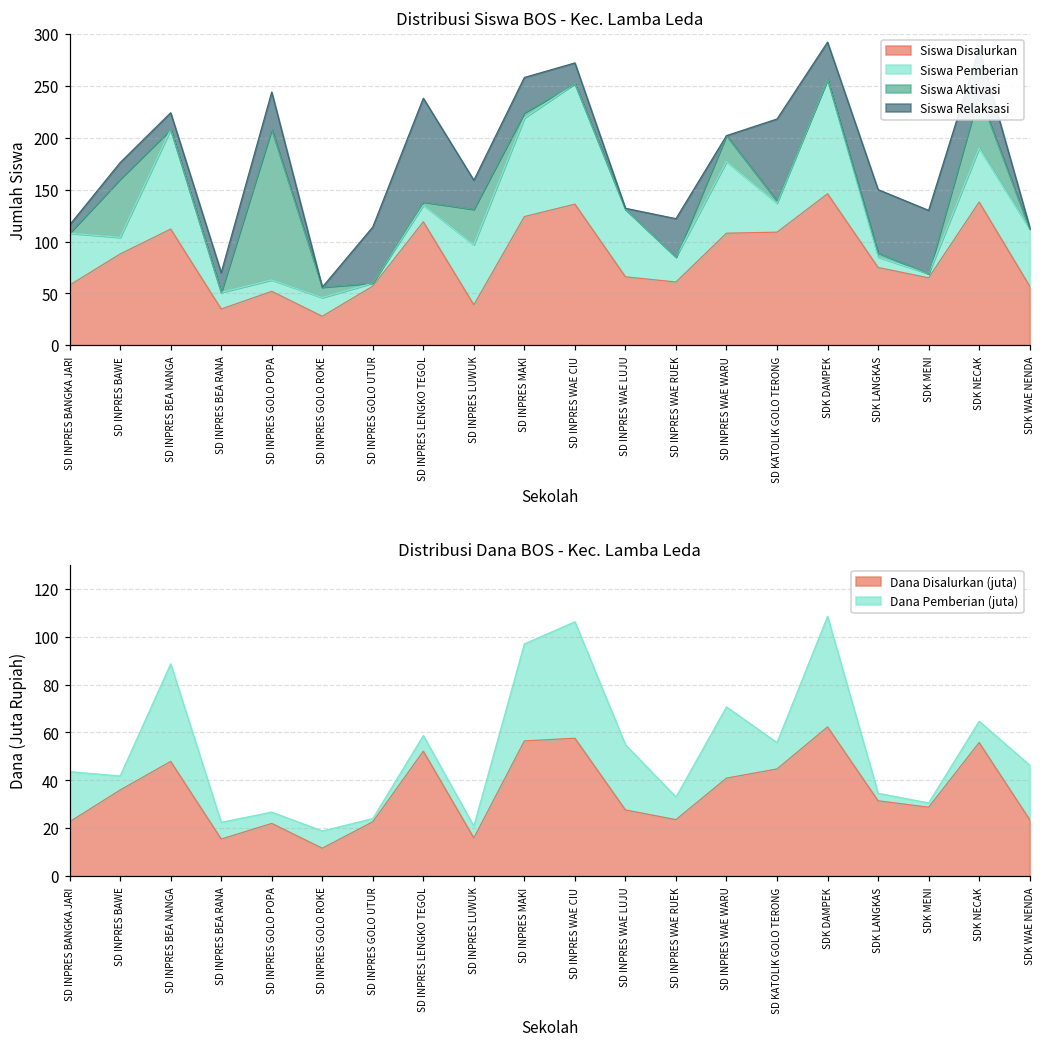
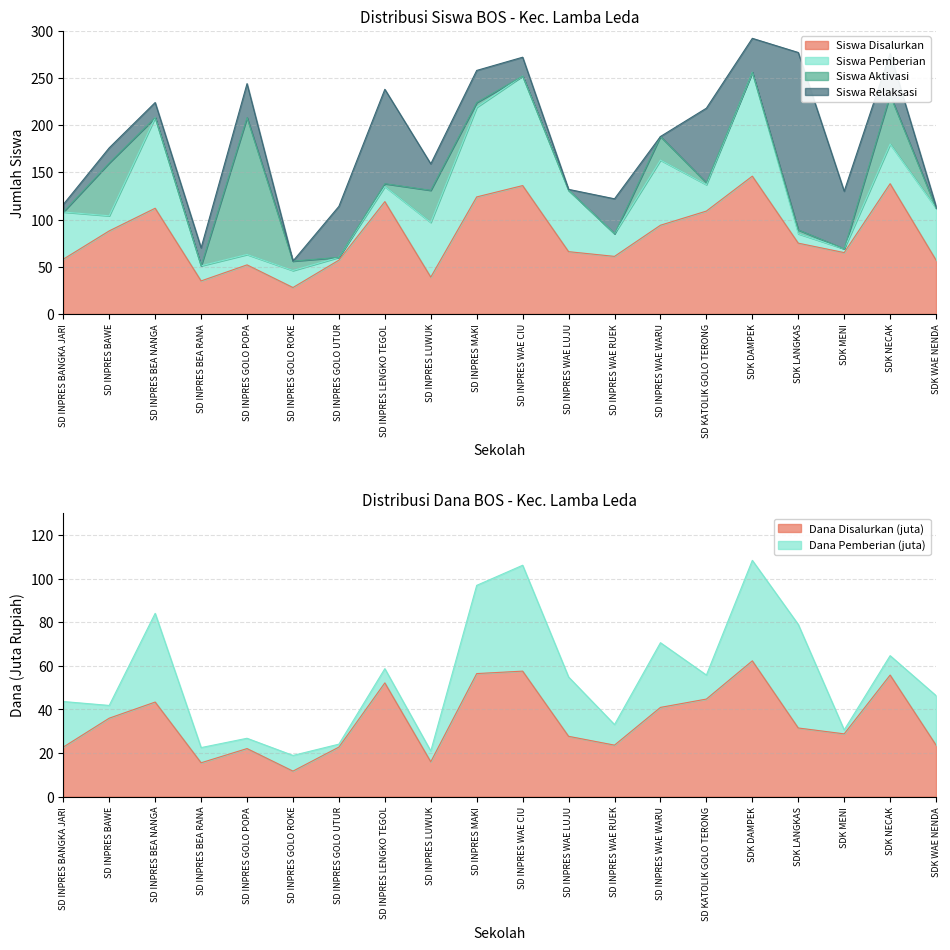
Distribusi Siswa BOS - Kec. Lamba Leda, Siswa Disalurkan, SD INPRES WAE WARU: 110 -> 90
Distribusi Siswa BOS - Kec. Lamba Leda, Siswa Relaksasi, SDK LANGKAS: 60 -> 190
Distribusi Siswa BOS - Kec. Lamba Leda, Siswa Pemberian, SDK NECAK: 50 -> 40
Distribusi Dana BOS - Kec. Lamba Leda, Dana Disalurkan (juta), SD INPRES BEA NANGA: 48 -> 43
Distribusi Dana BOS - Kec. Lamba Leda, Dana Pemberian (juta), SDK LANGKAS: 3 -> 48
